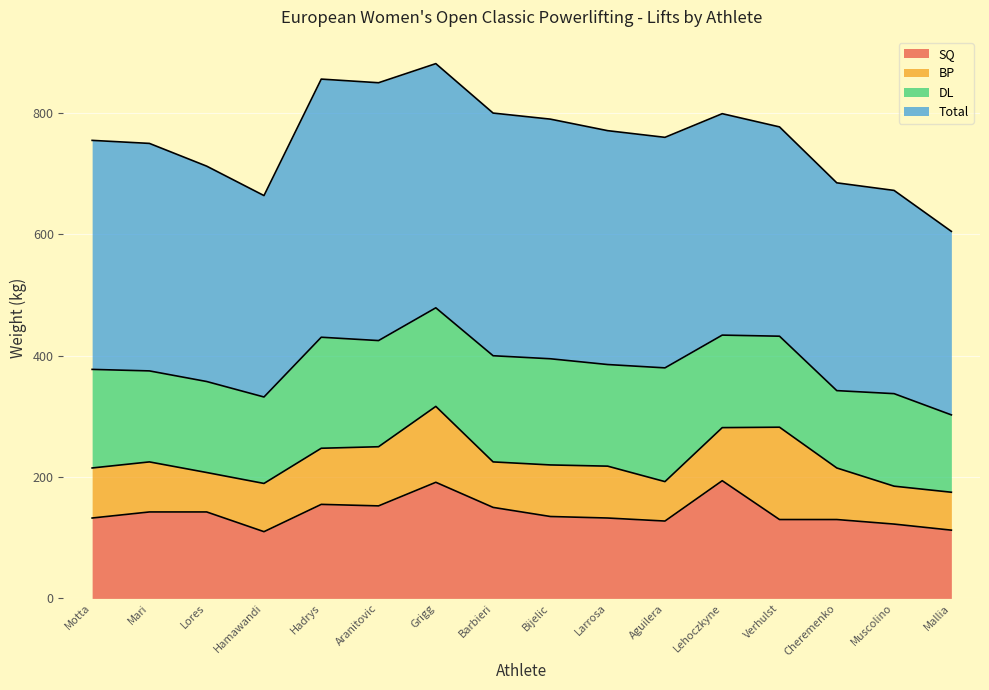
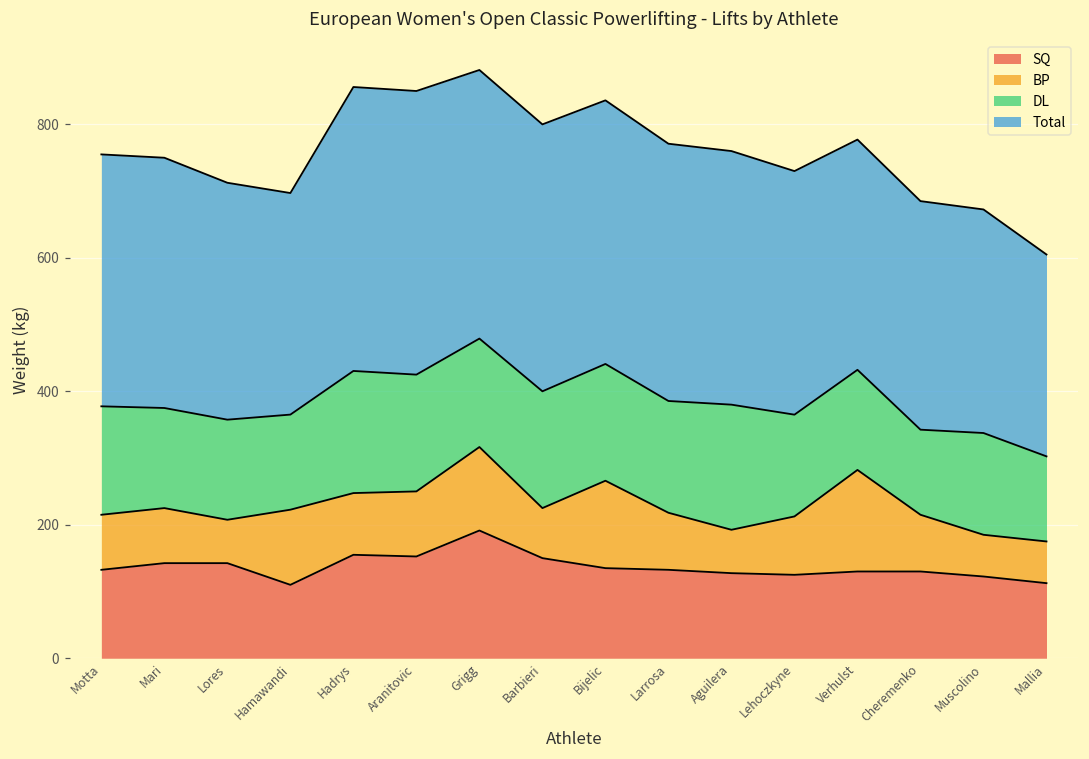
BP, Hamawandi: 80 -> 110
BP, Bijelic: 90 -> 130
SQ, Lehoczkyne: 190 -> 130
